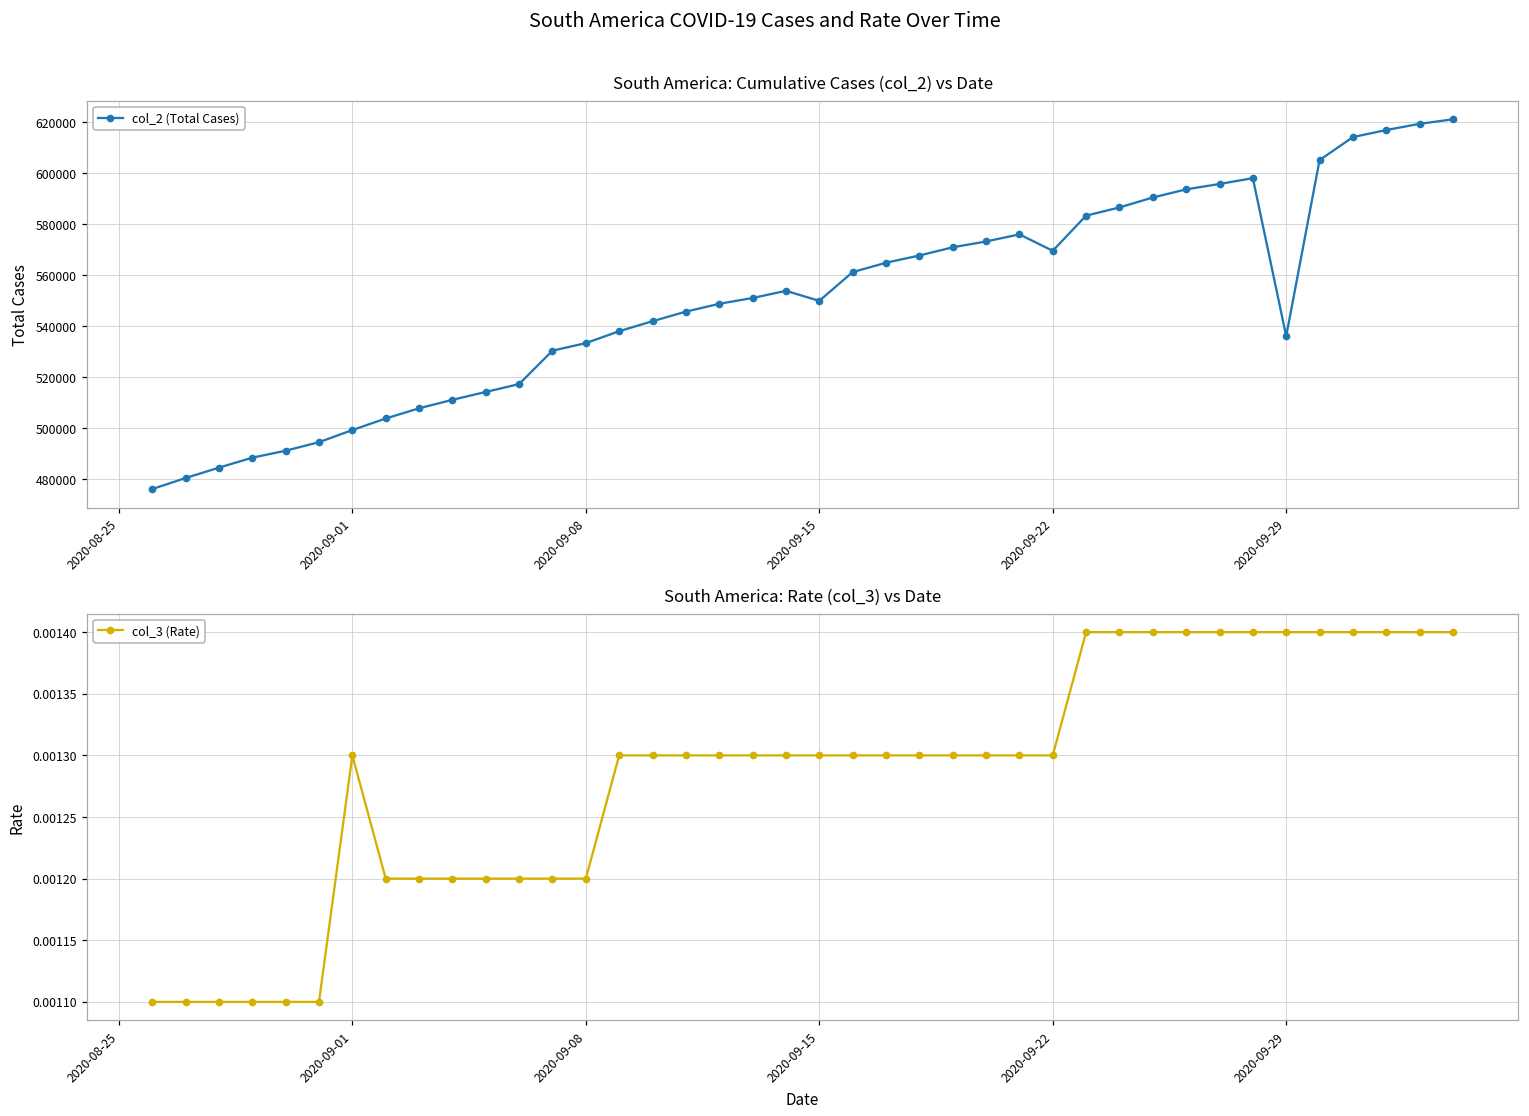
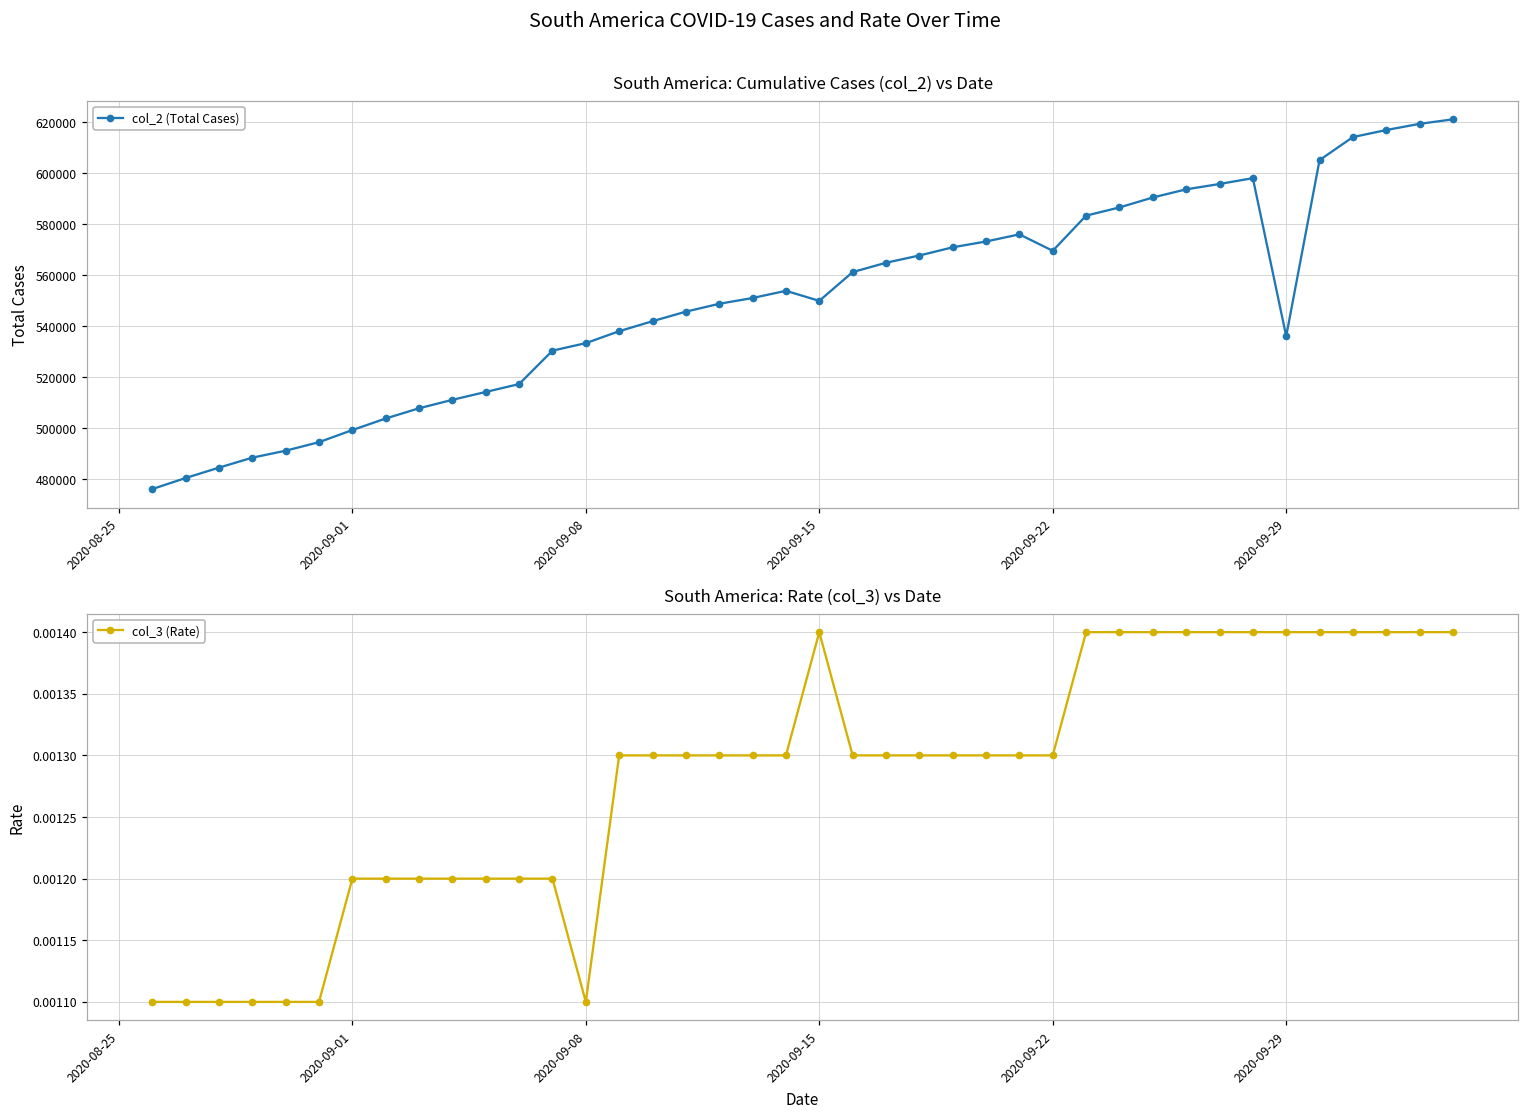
South America: Rate (col_3) vs Date, 2020-09-01: 0.0013 -> 0.0012
South America: Rate (col_3) vs Date, 2020-09-08: 0.0012 -> 0.0011
South America: Rate (col_3) vs Date, 2020-09-15: 0.0013 -> 0.0014
